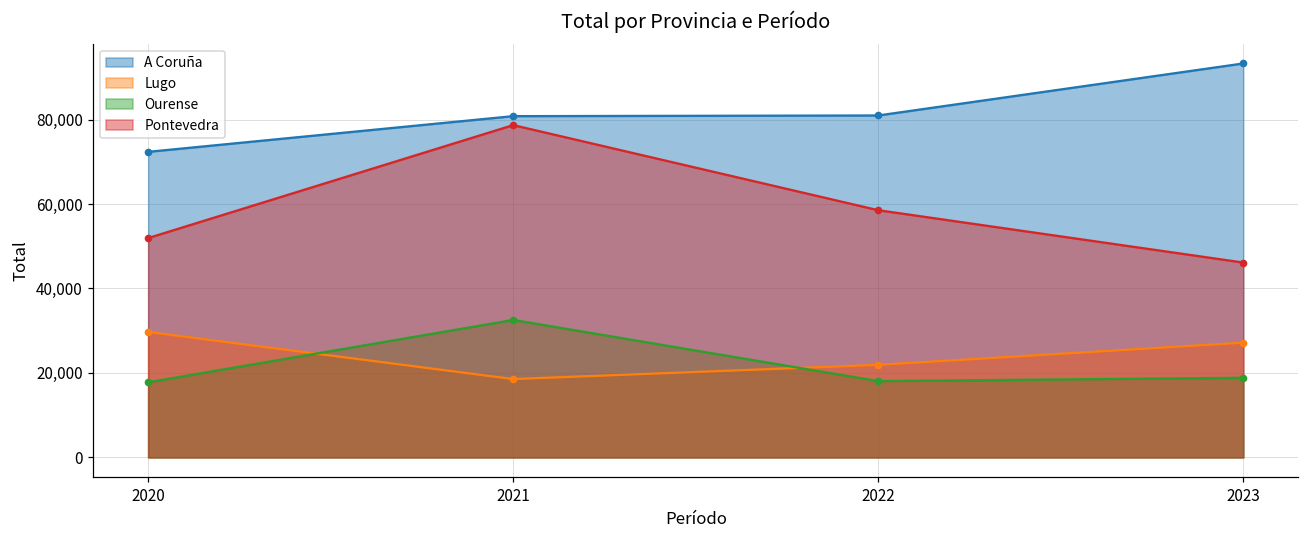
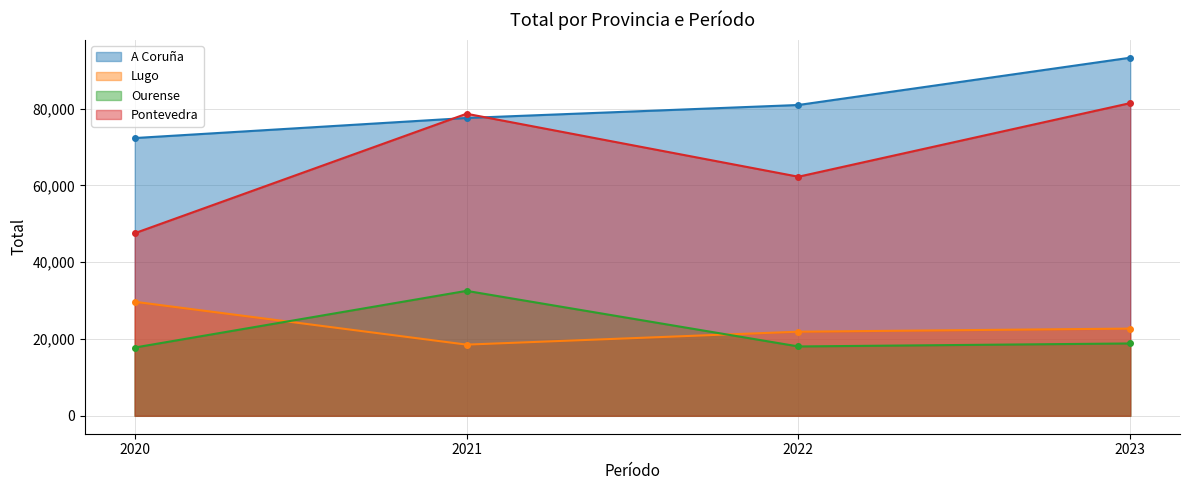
Pontevedra, 2020: 52,000 -> 48,000
A Coruña, 2021: 81,000 -> 78,000
Pontevedra, 2022: 59,000 -> 62,000
Lugo, 2023: 27,000 -> 23,000
Pontevedra, 2023: 46,000 -> 81,000
